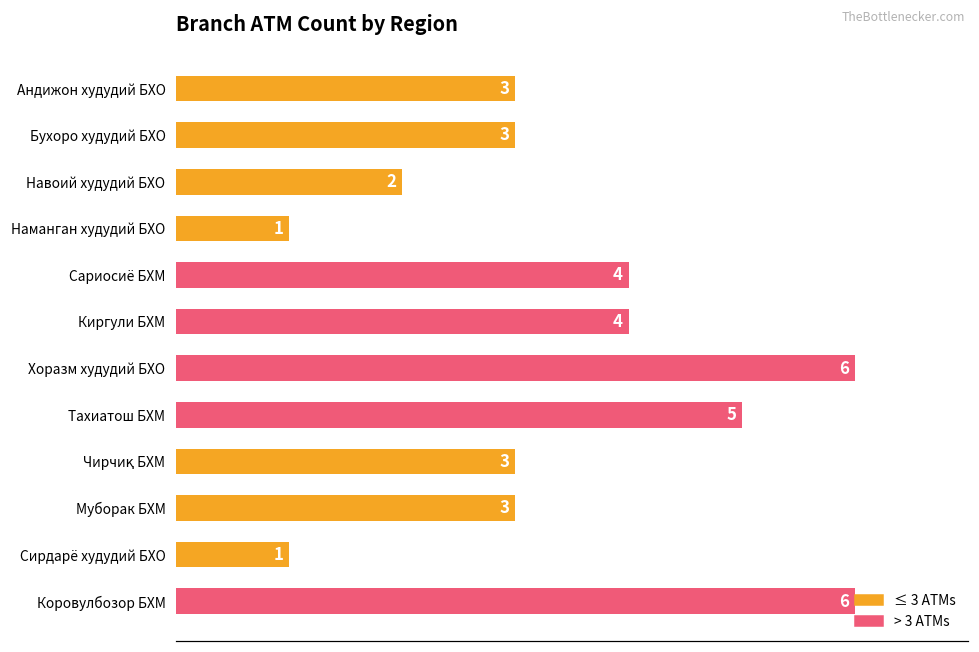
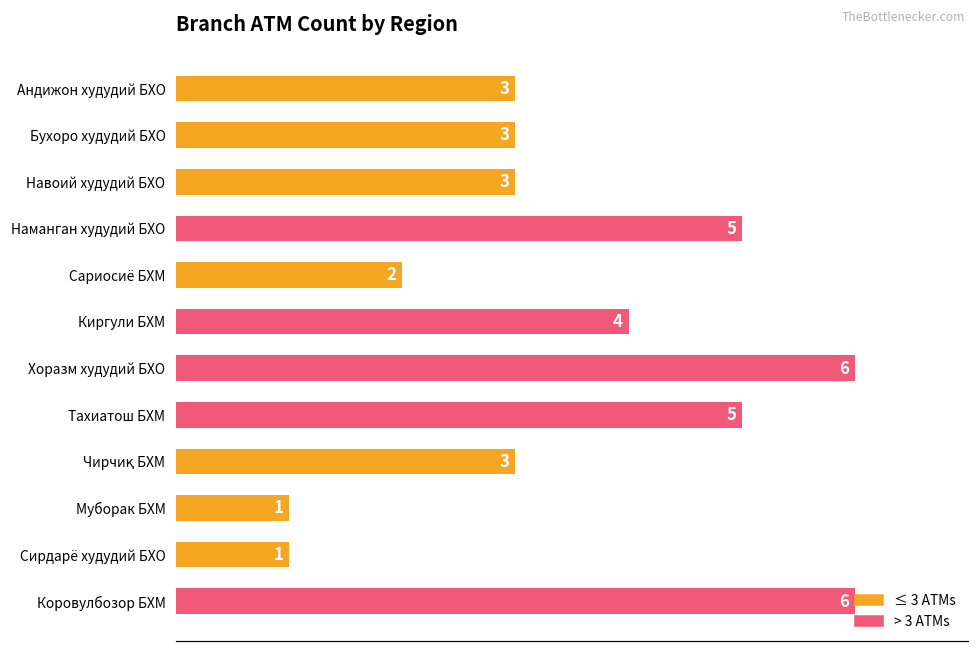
Навоий худудий БХО: 2 -> 3
Наманган худудий БХО: 1 -> 5
Сариосиё БХМ: 4 -> 2
Муборак БХМ: 3 -> 1
